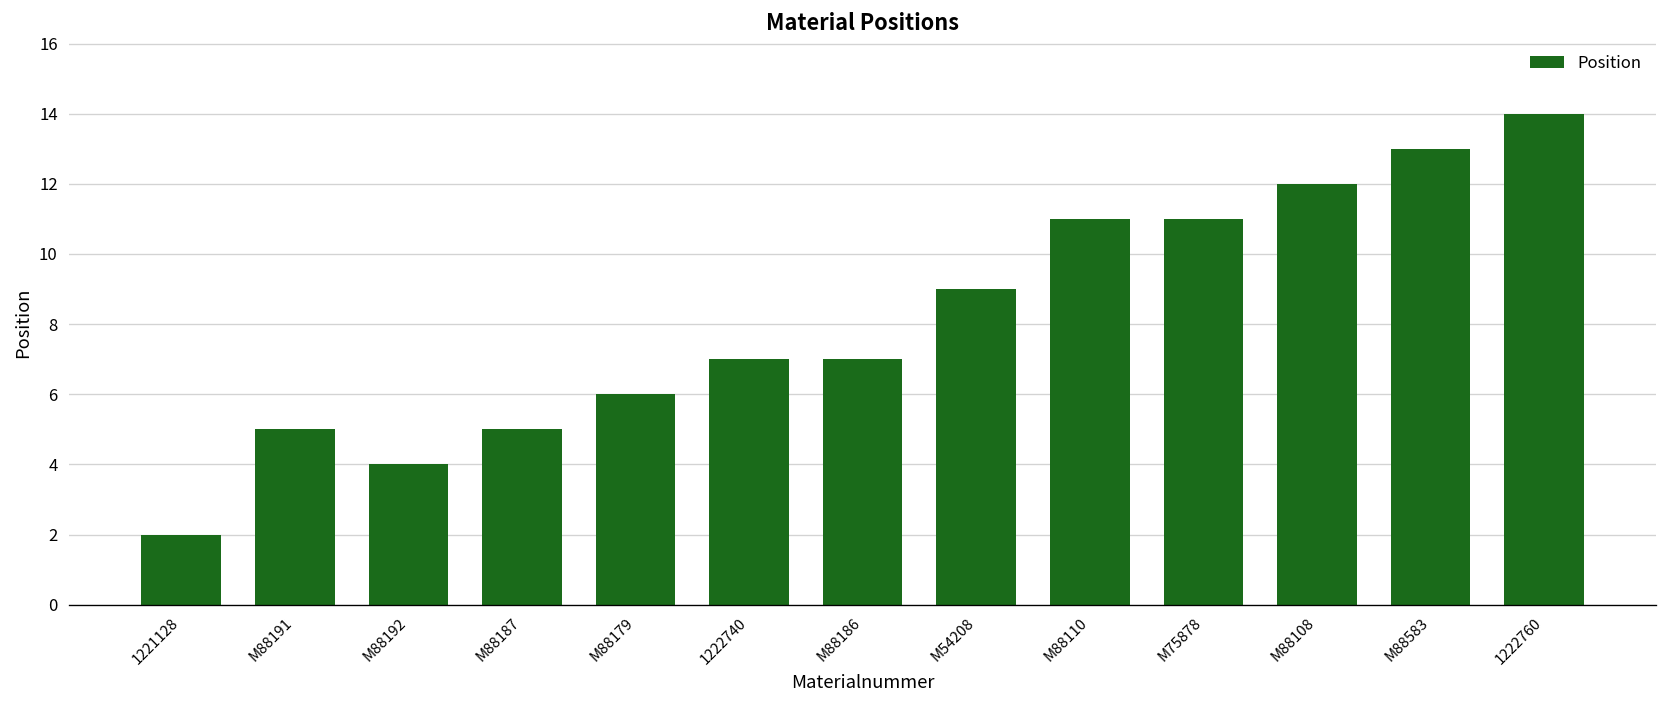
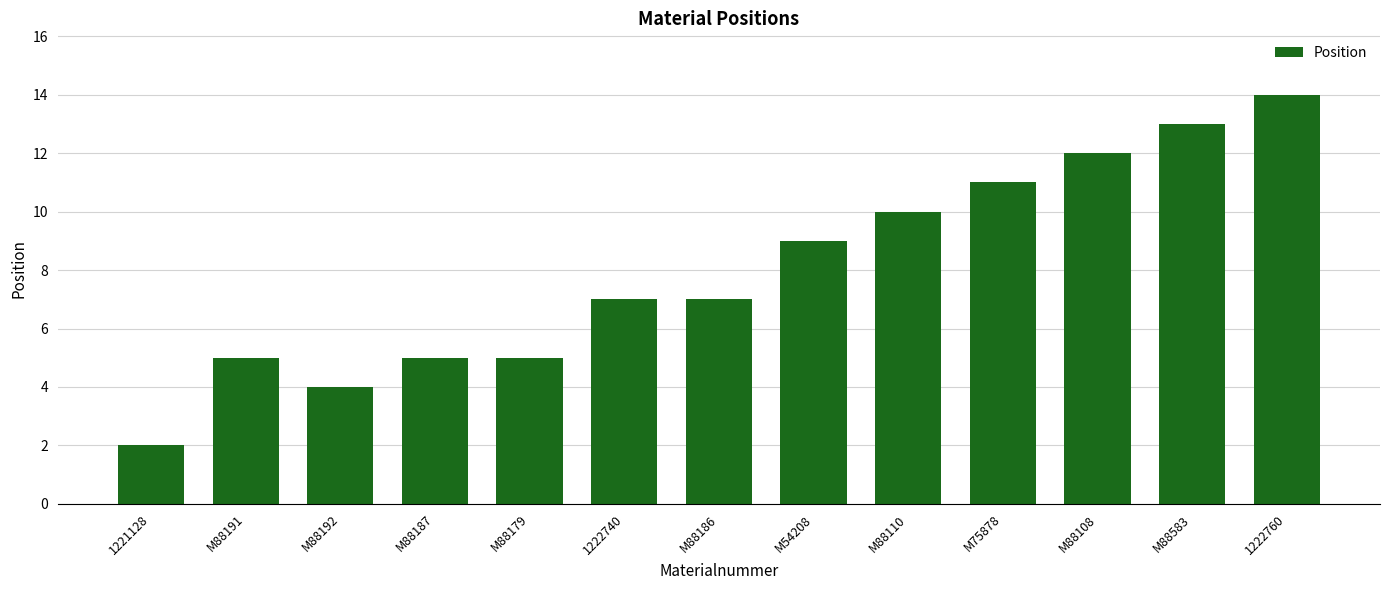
M88179: 6 -> 5
M88110: 11 -> 10
